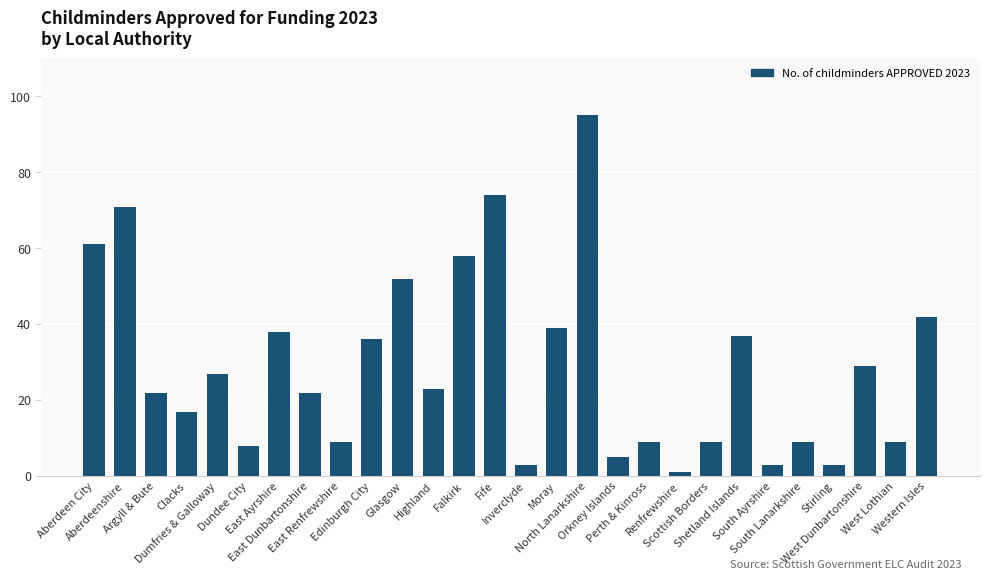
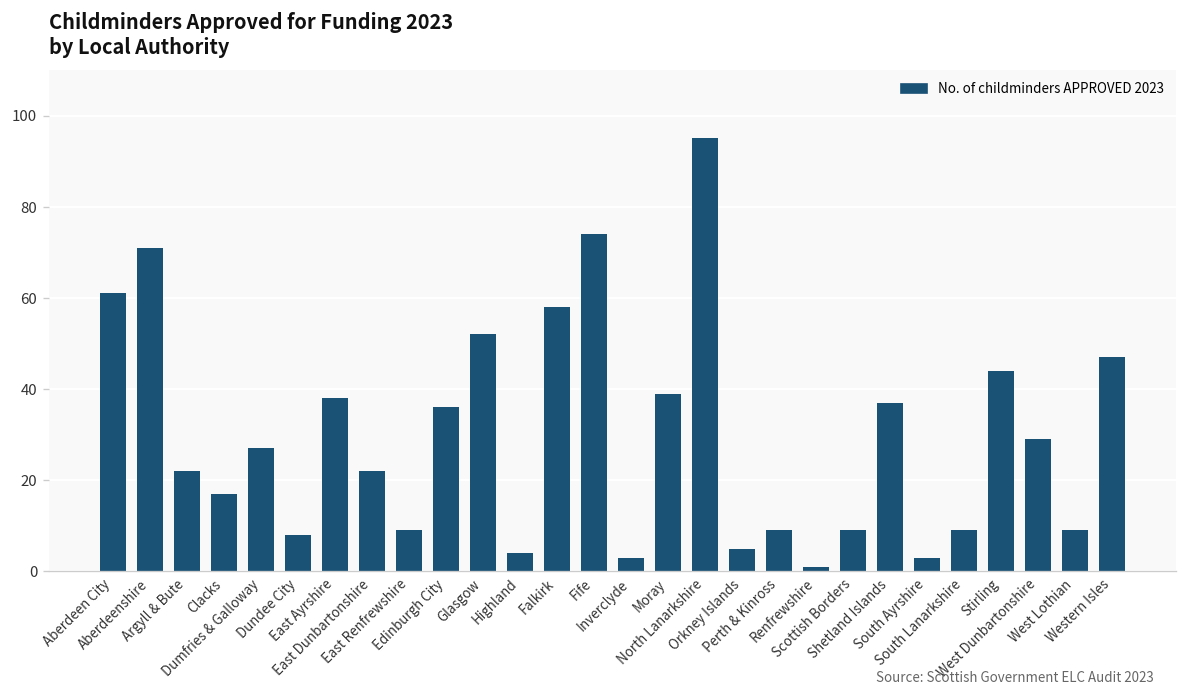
Highland: 23 -> 4
Stirling: 3 -> 44
Western Isles: 42 -> 47
